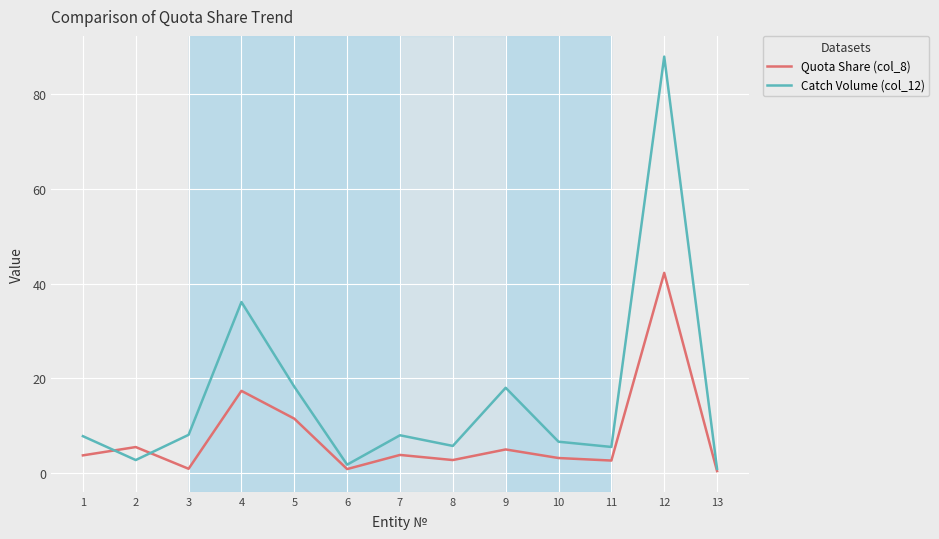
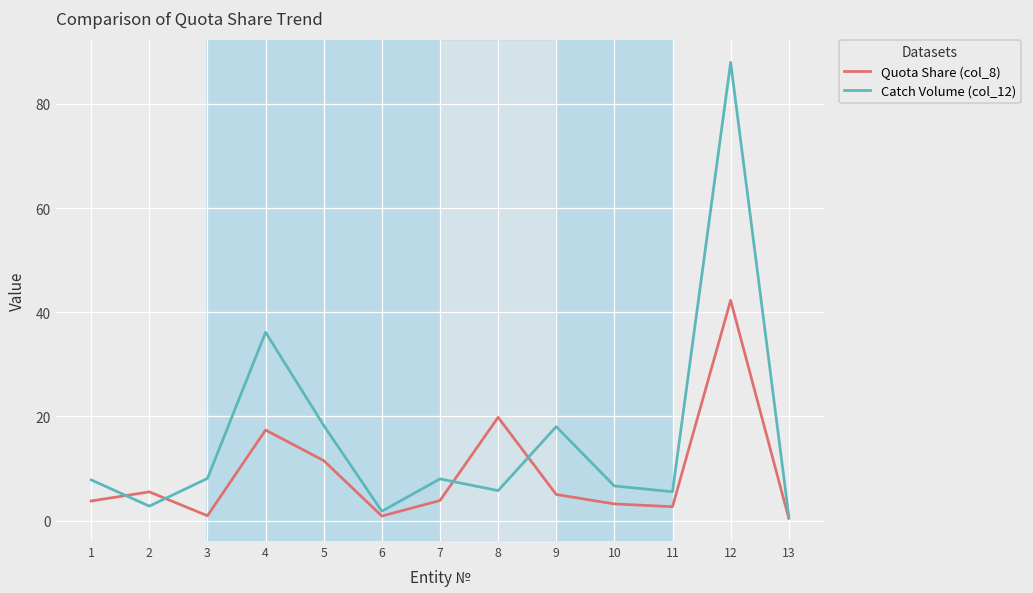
Quota Share (col_8), 8: 3 -> 20
